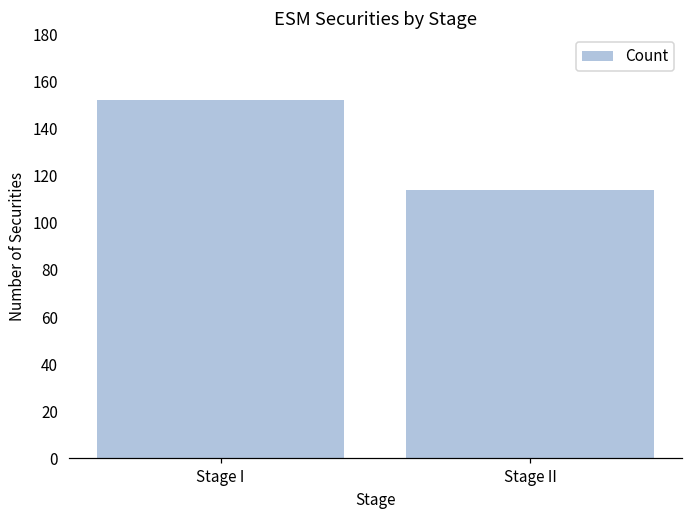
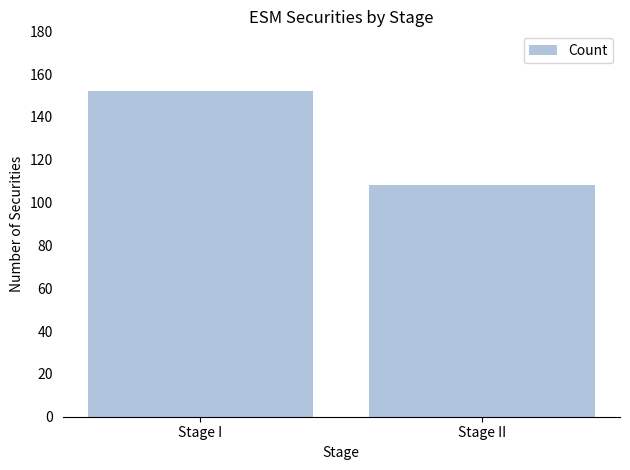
Stage II: 114 -> 108
